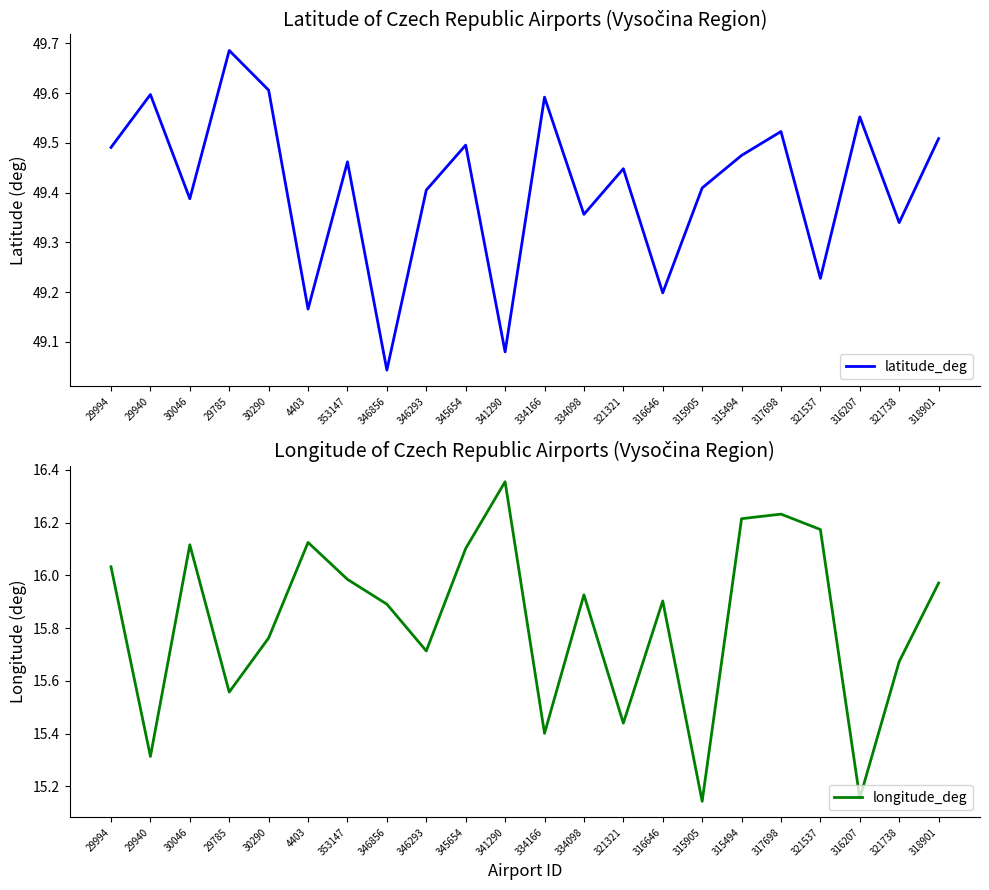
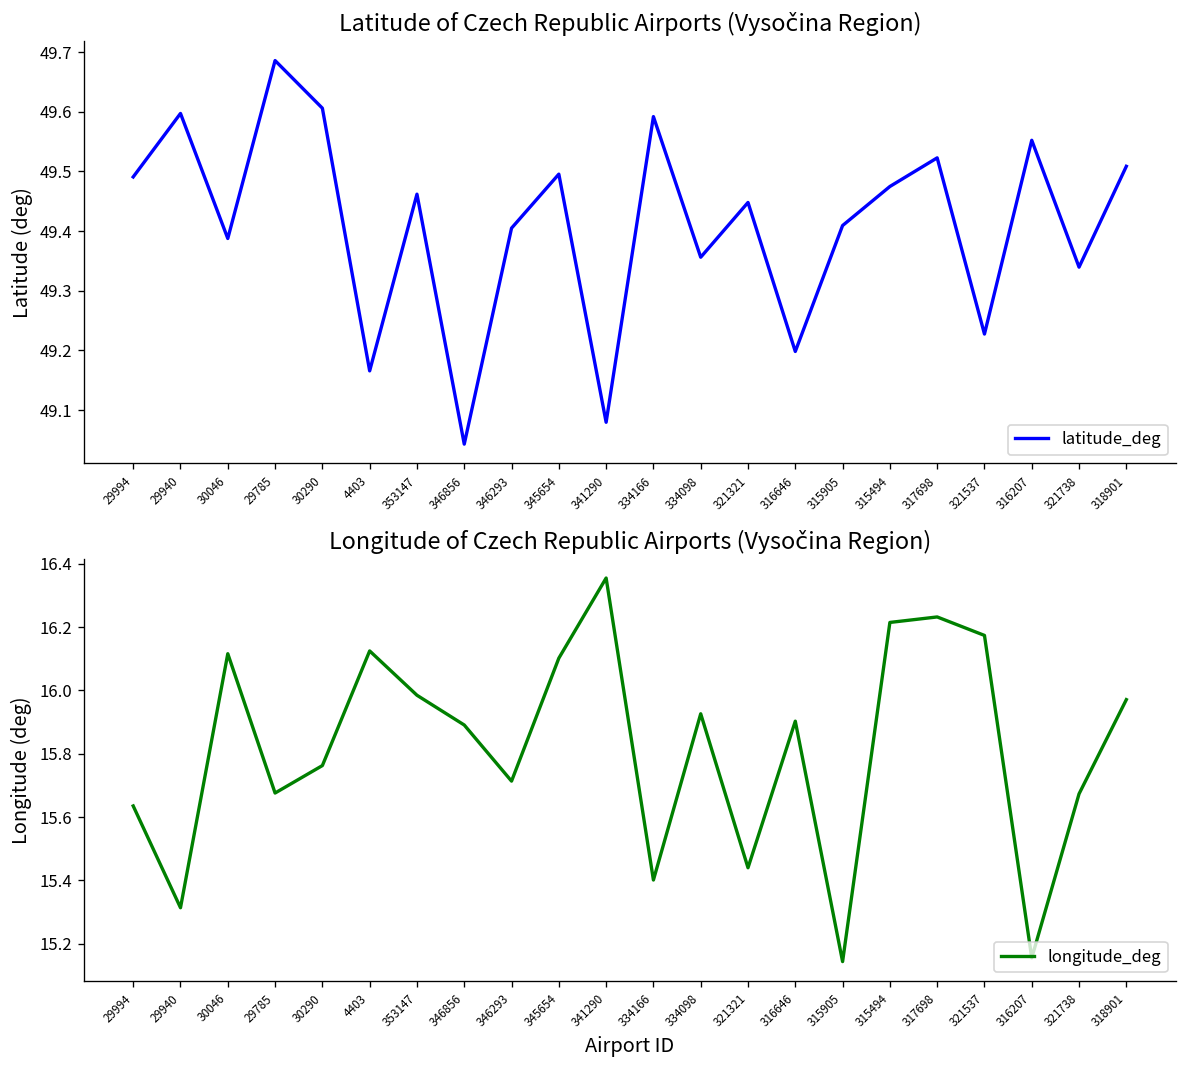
Longitude of Czech Republic Airports (Vysočina Region), 29994: 16.03 -> 15.64
Longitude of Czech Republic Airports (Vysočina Region), 29785: 15.56 -> 15.68
